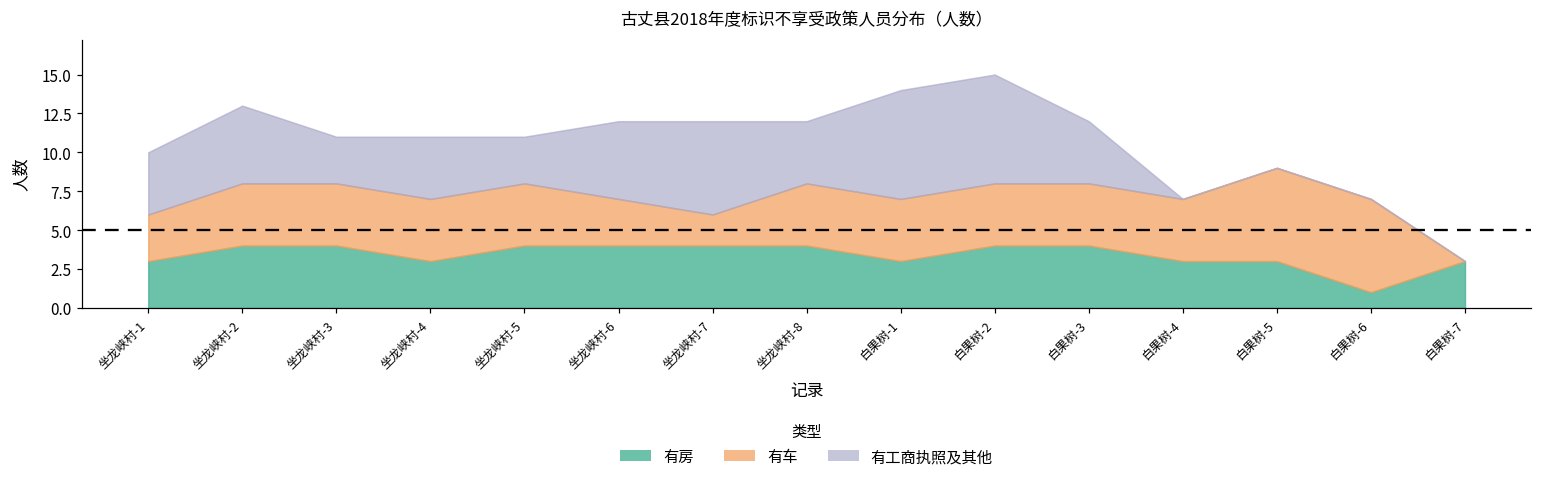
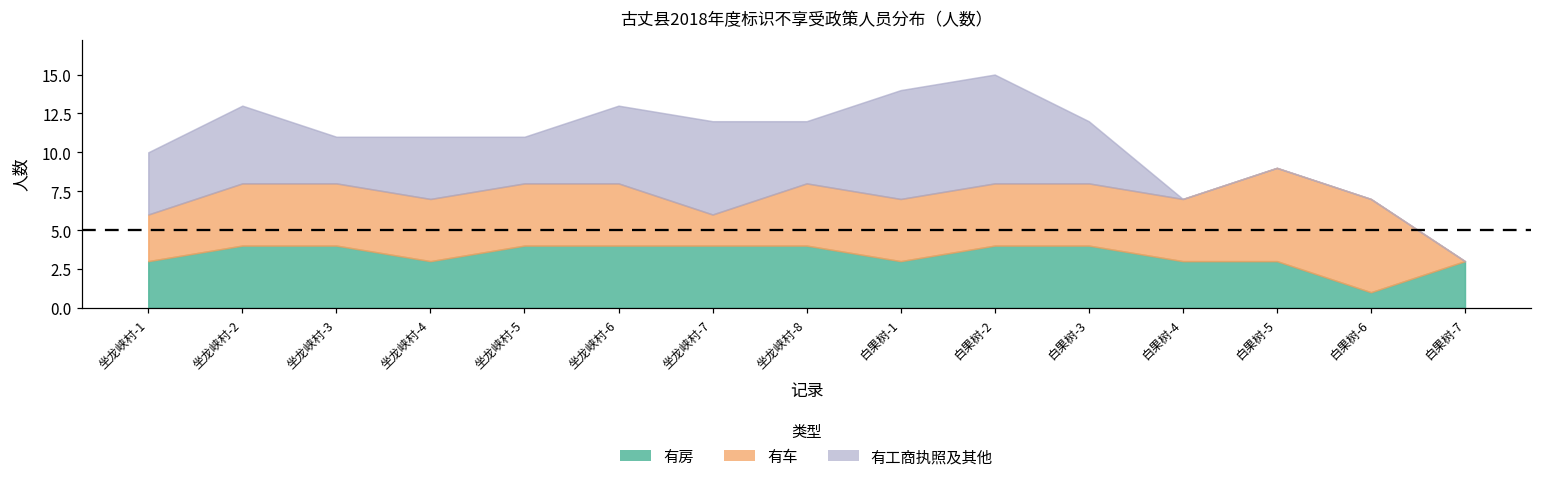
有车, 坐龙峡村-6: 3 -> 4
